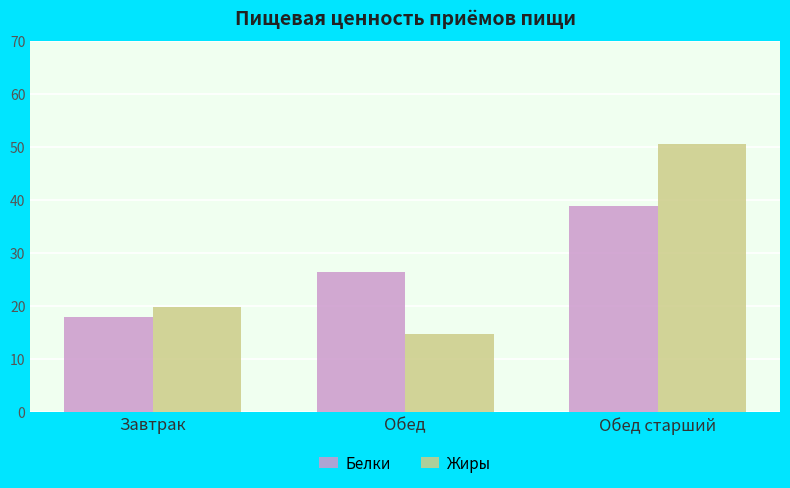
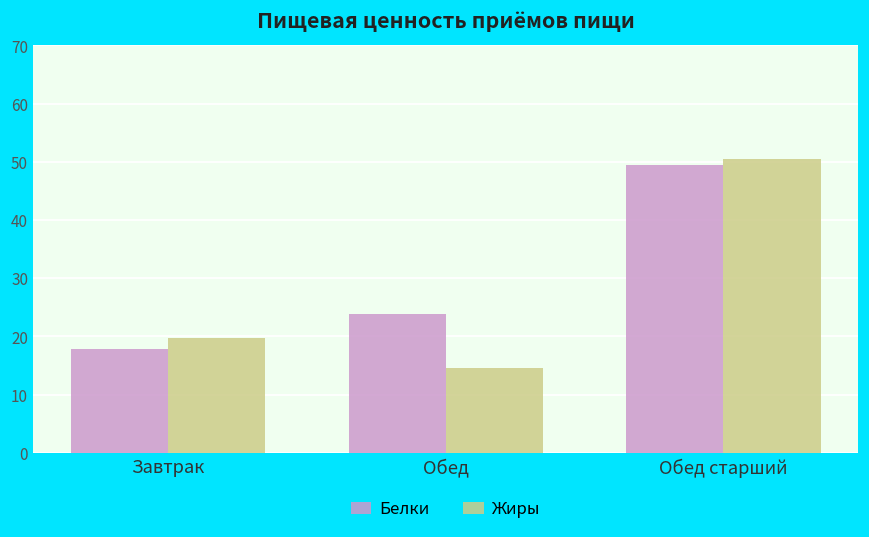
Белки, Обед: 26 -> 24
Белки, Обед старший: 39 -> 49
